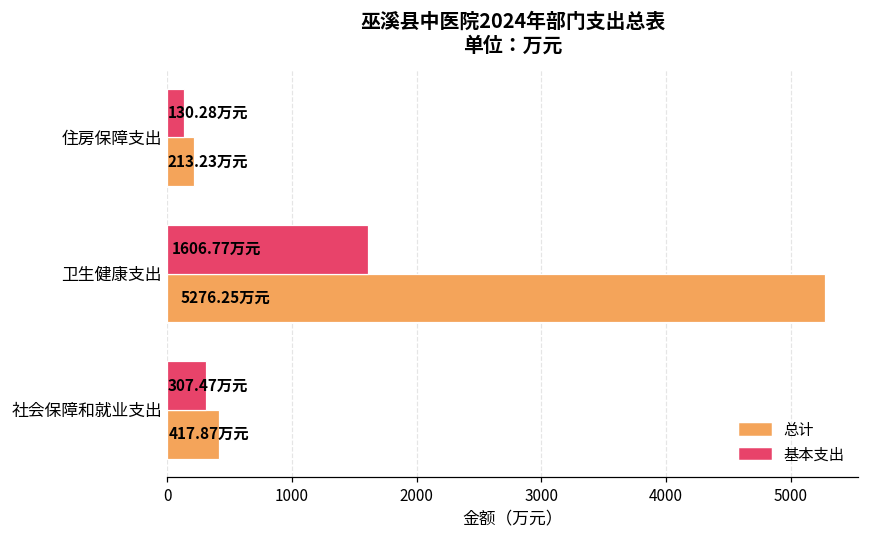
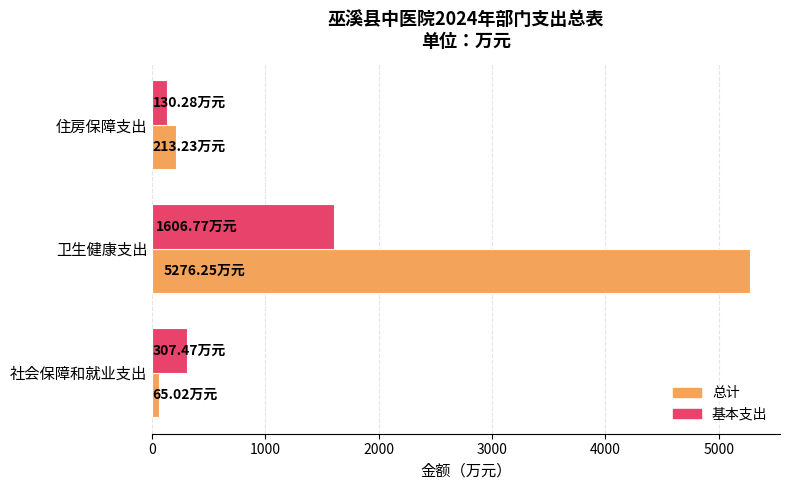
总计, 社会保障和就业支出: 417.87 -> 65.02
